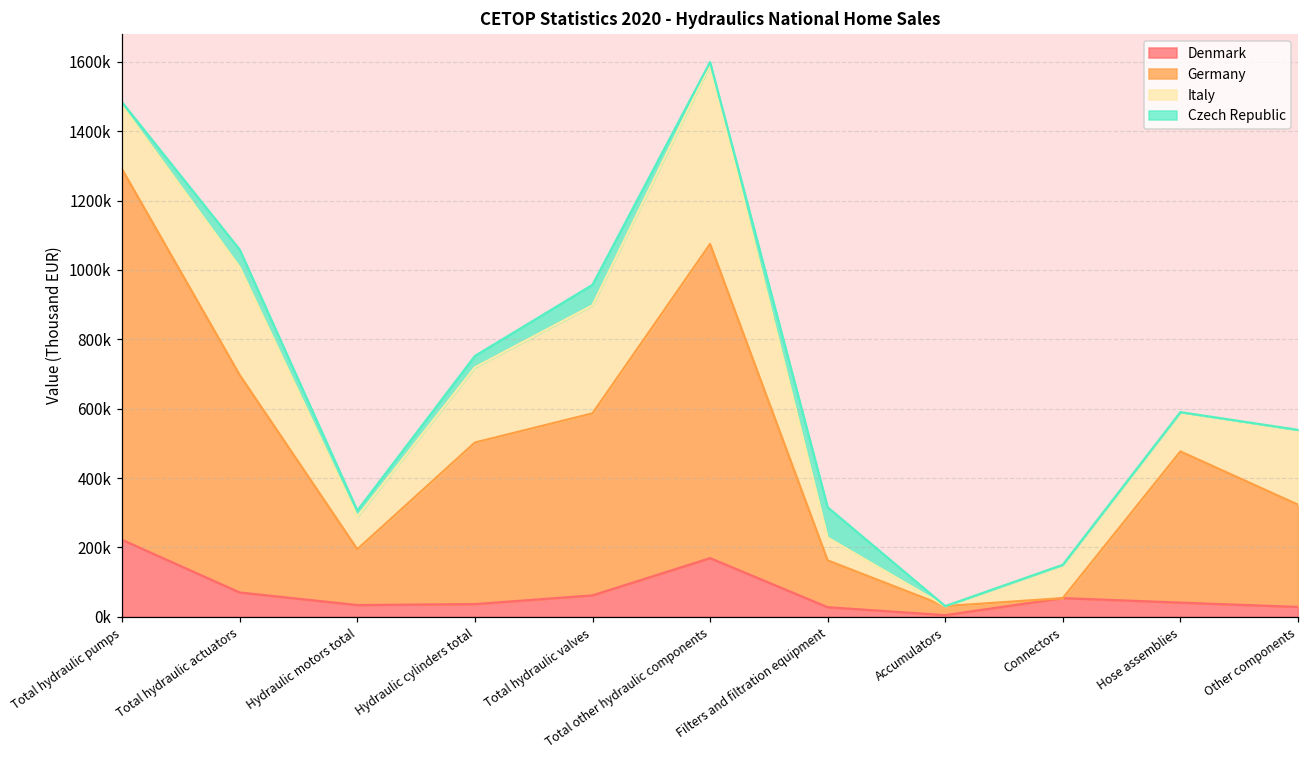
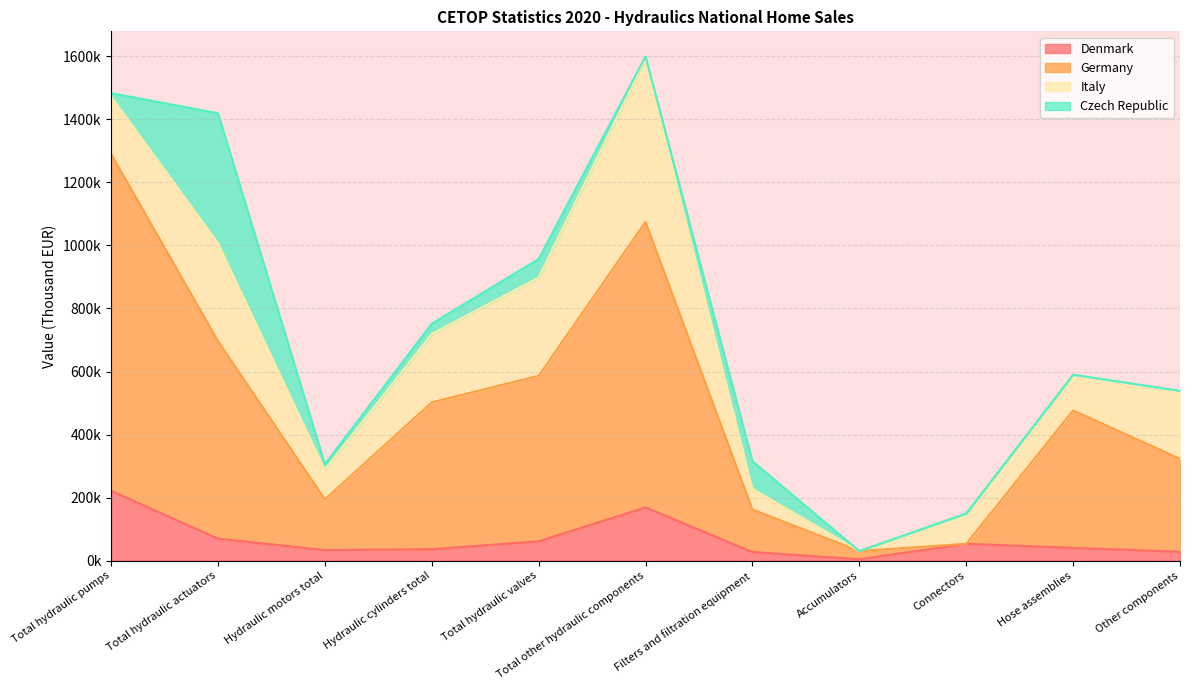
Czech Republic, Total hydraulic actuators: 50000 -> 410000
